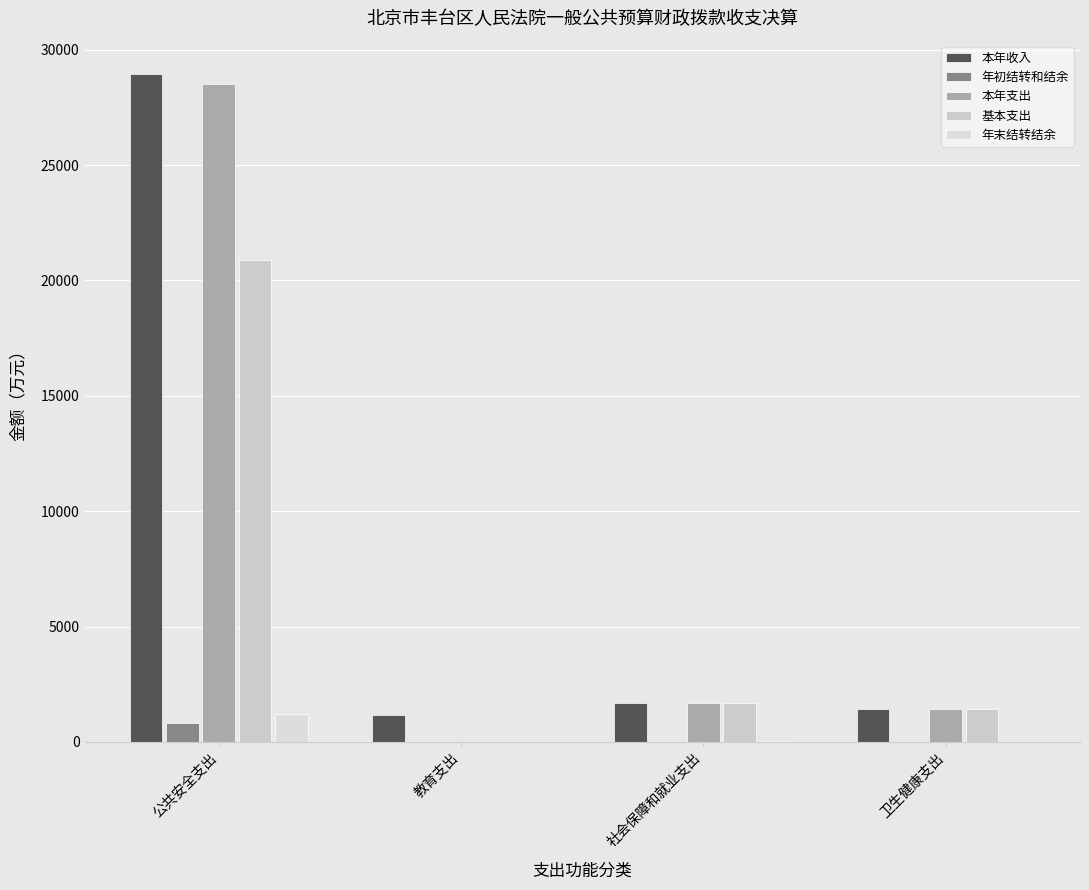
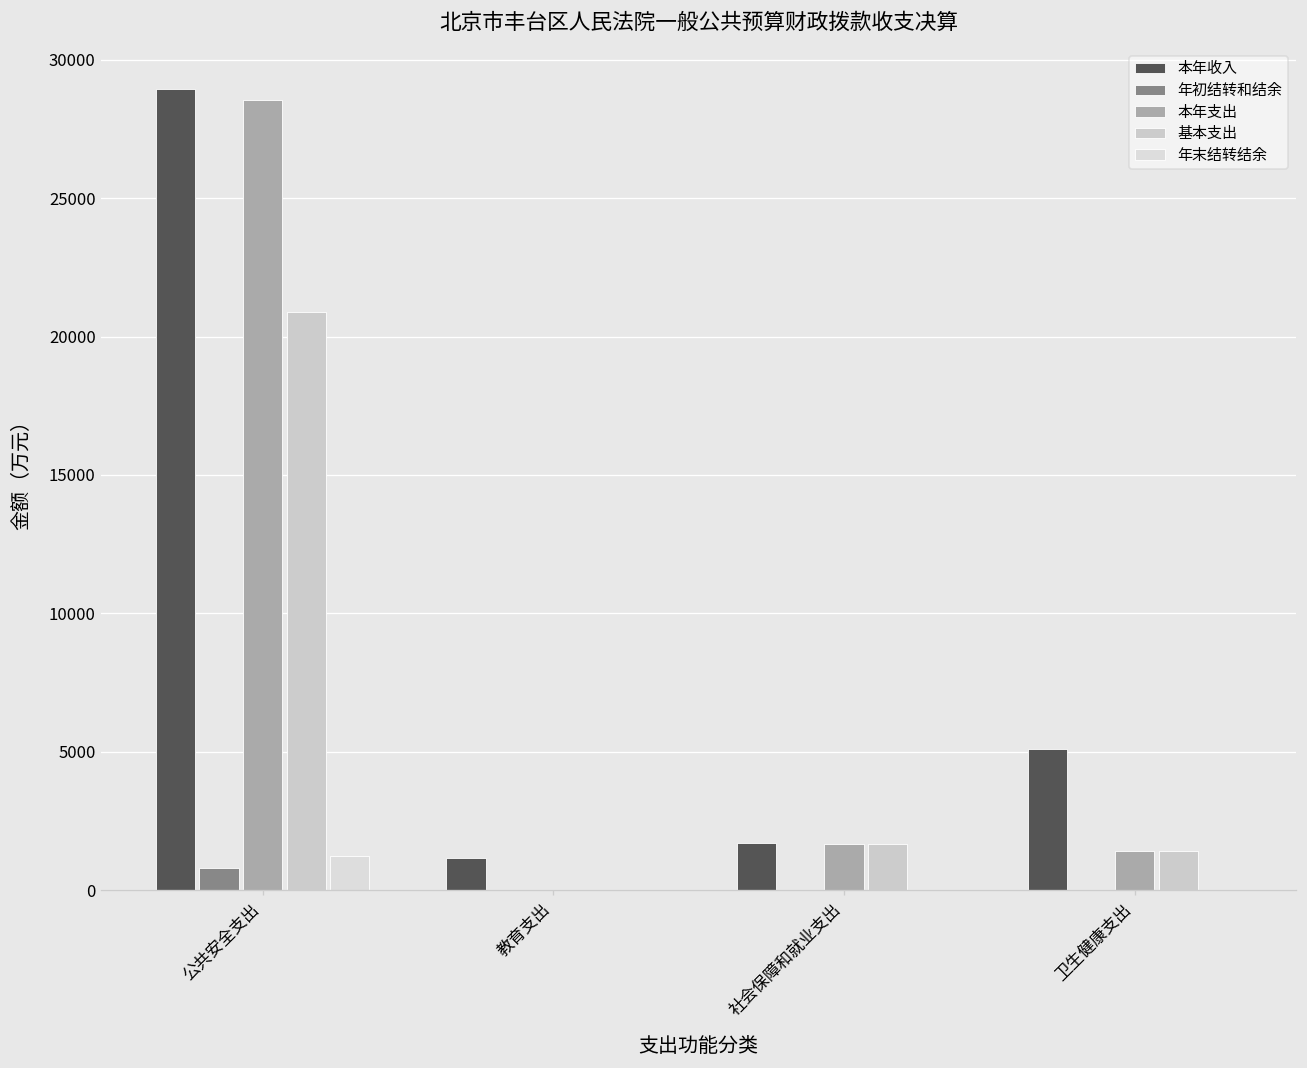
本年收入, 卫生健康支出: 1400 -> 5100
